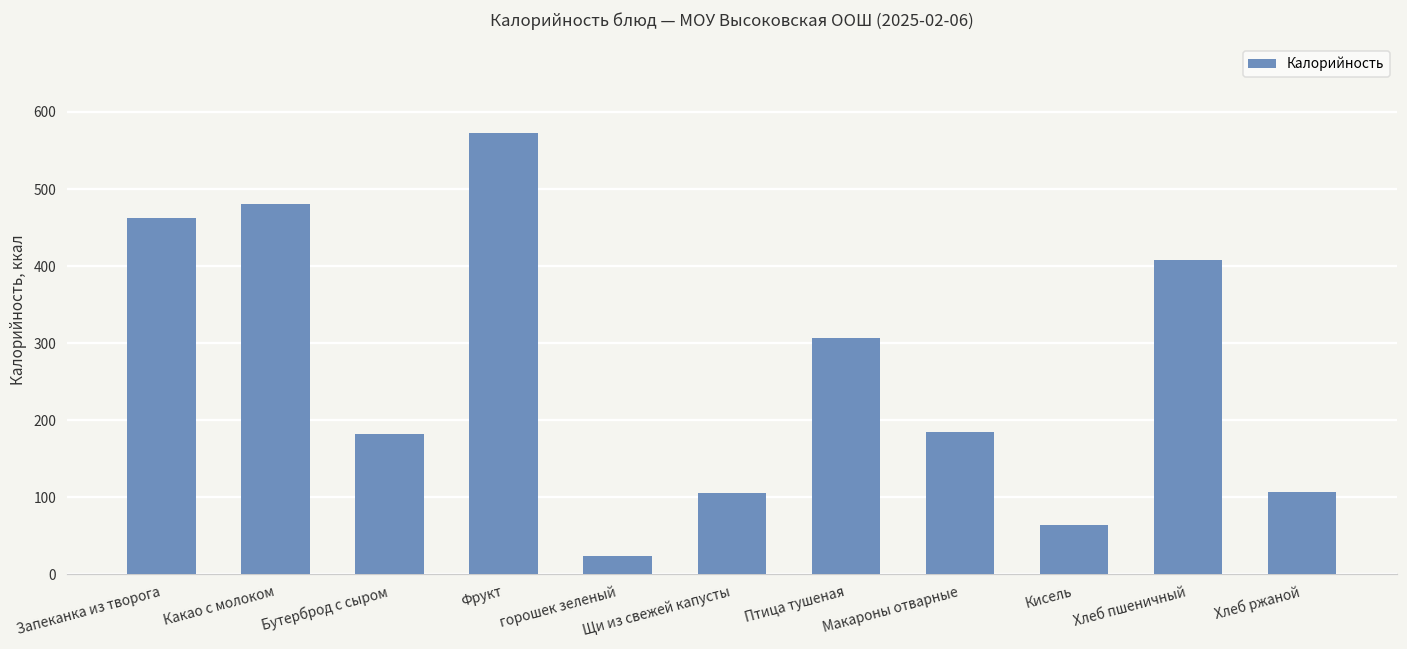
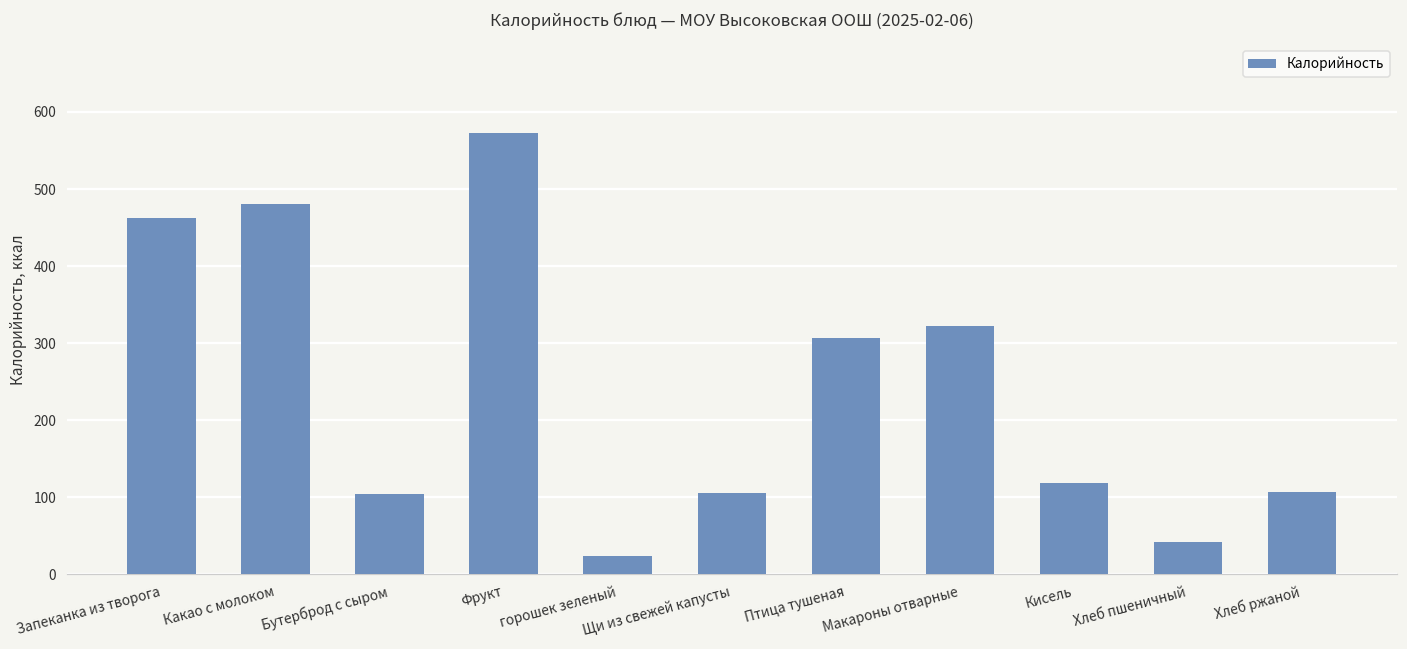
Бутерброд с сыром: 180 -> 100
Макароны отварные: 190 -> 320
Кисель: 60 -> 120
Хлеб пшеничный: 410 -> 40
